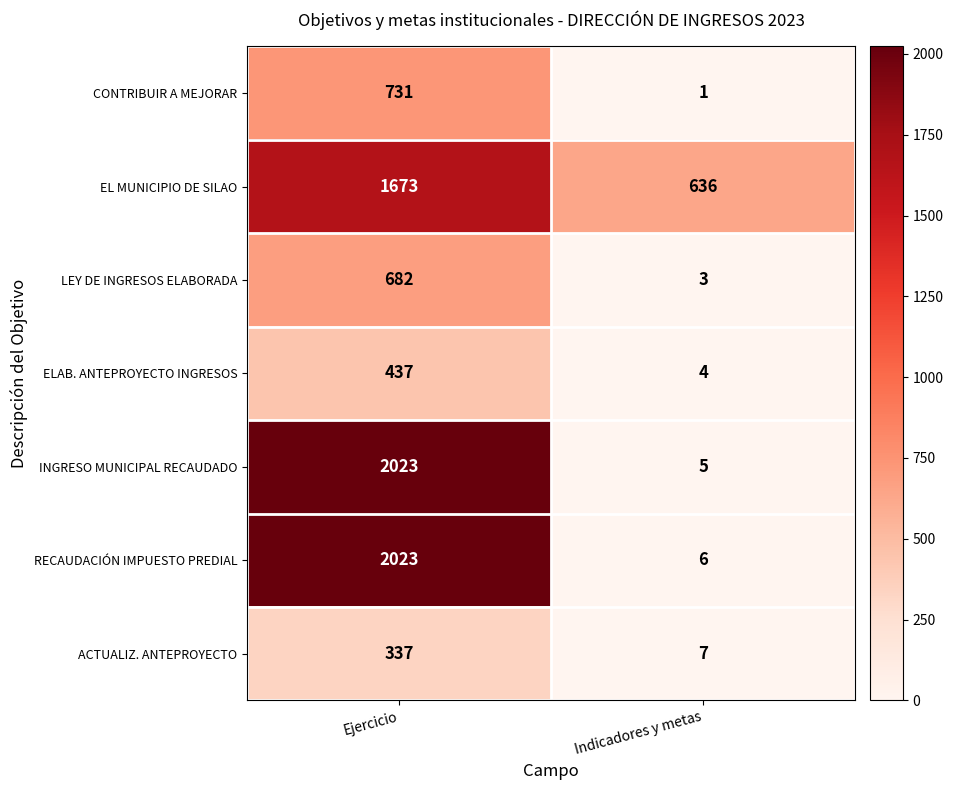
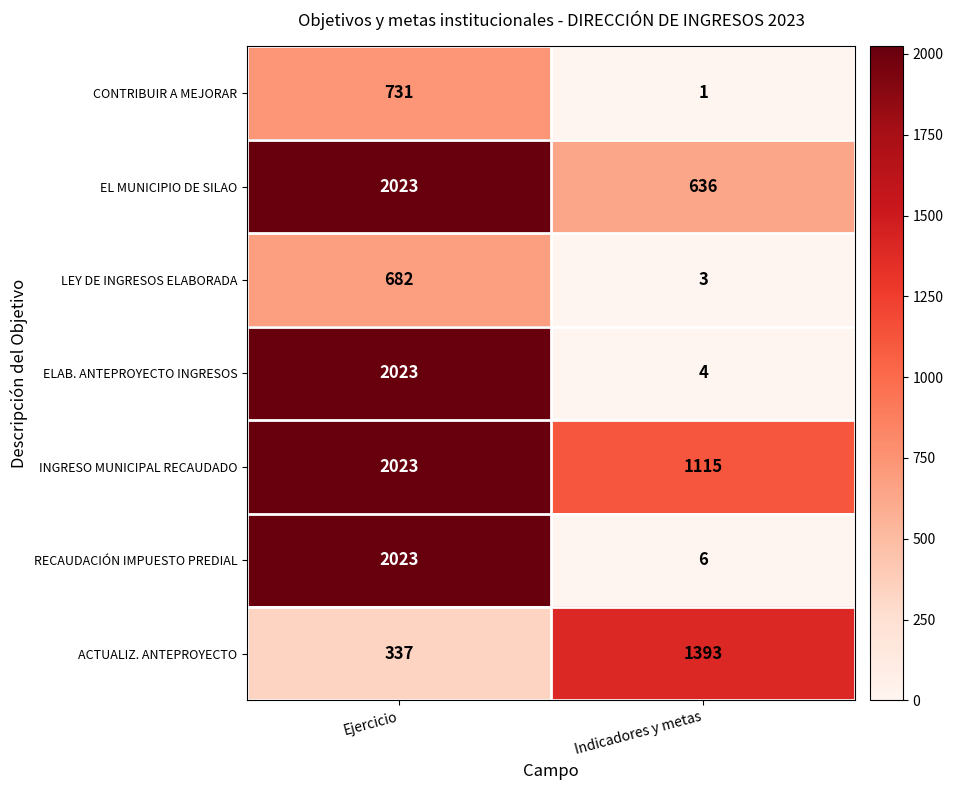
EL MUNICIPIO DE SILAO, Ejercicio: 1673 -> 2023
ELAB. ANTEPROYECTO INGRESOS, Ejercicio: 437 -> 2023
INGRESO MUNICIPAL RECAUDADO, Indicadores y metas: 5 -> 1115
ACTUALIZ. ANTEPROYECTO, Indicadores y metas: 7 -> 1393
